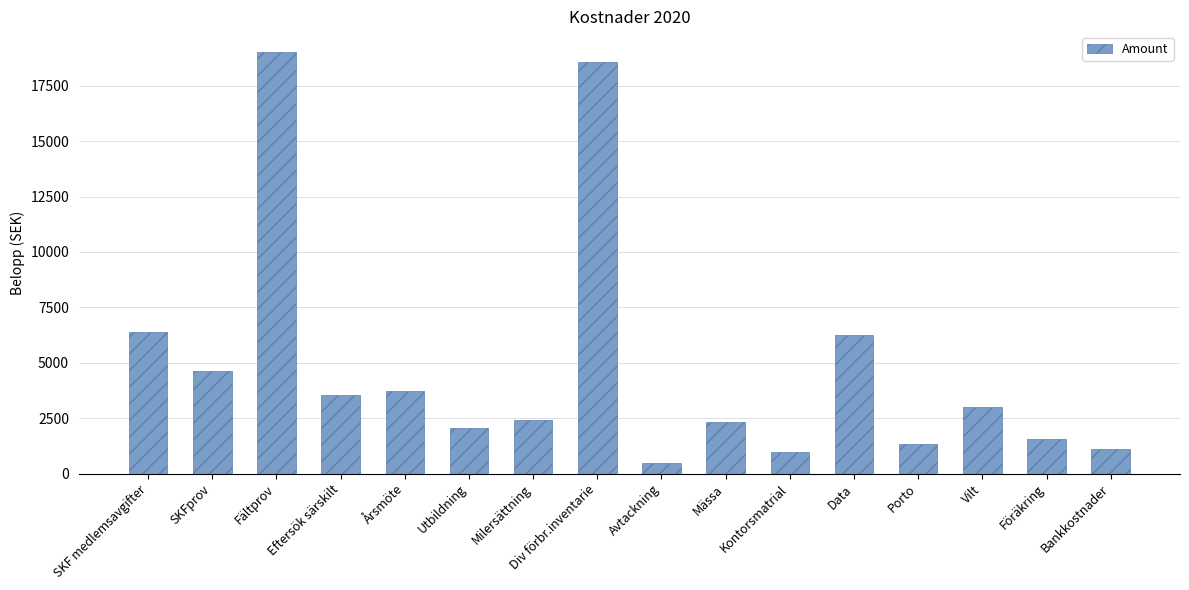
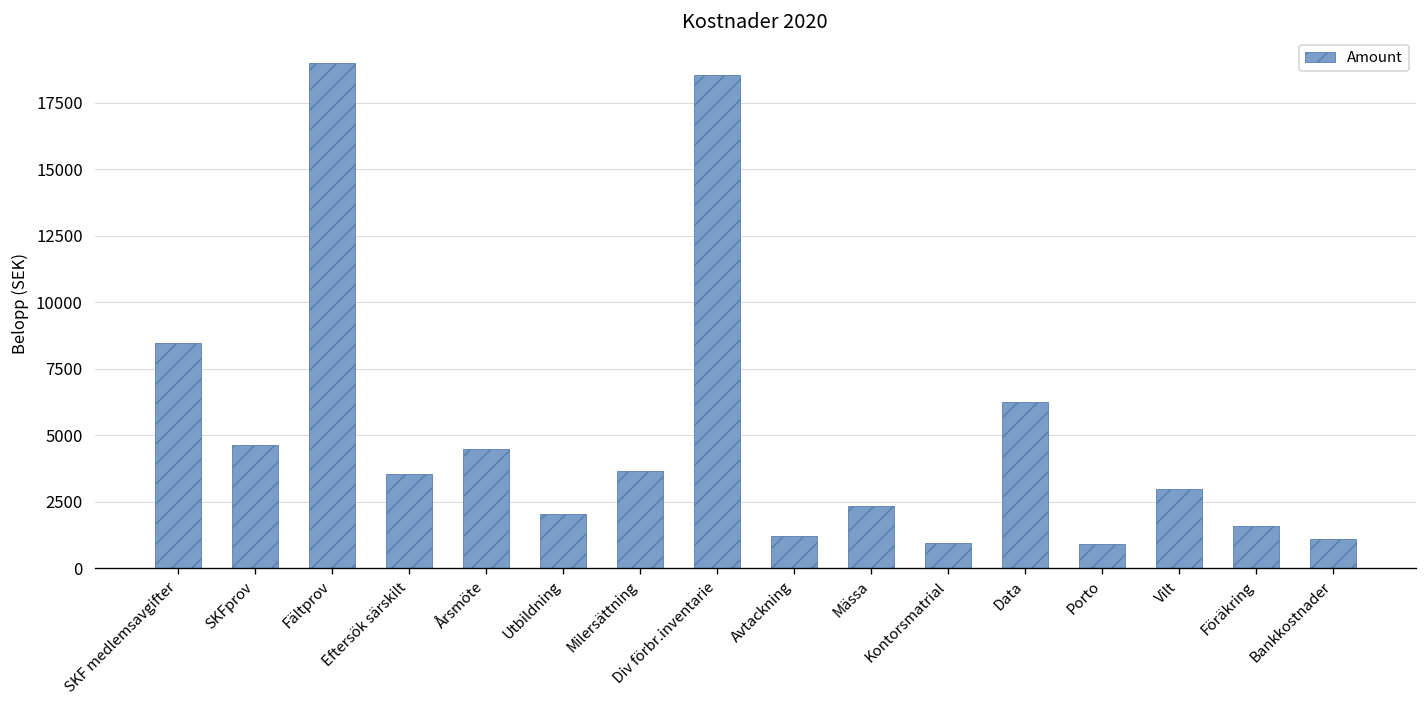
SKF medlemsavgifter: 6400 -> 8500
Årsmöte: 3700 -> 4500
Milersättning: 2400 -> 3700
Avtackning: 500 -> 1200
Porto: 1300 -> 900
